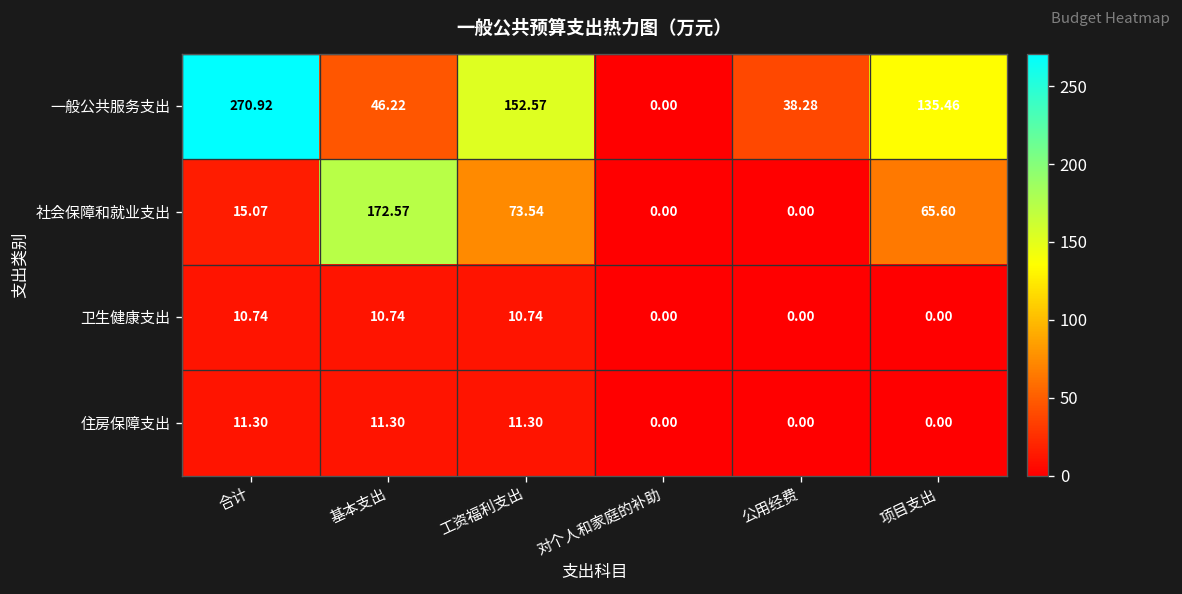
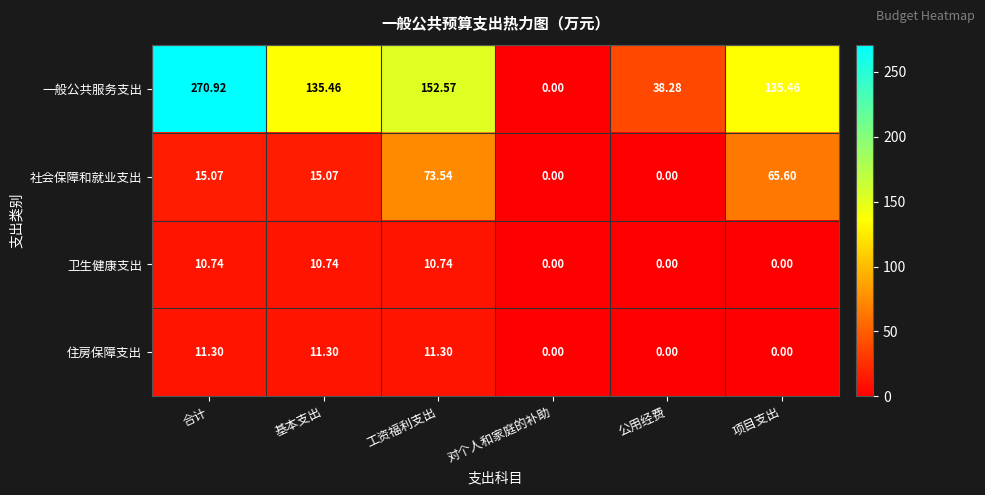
一般公共服务支出, 基本支出: 46.22 -> 135.46
社会保障和就业支出, 基本支出: 172.57 -> 15.07
